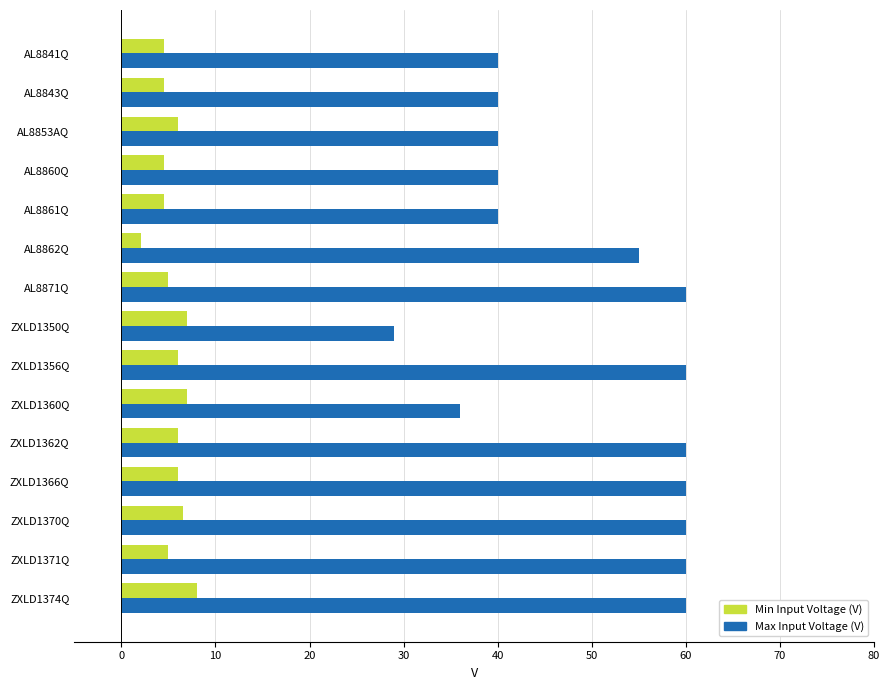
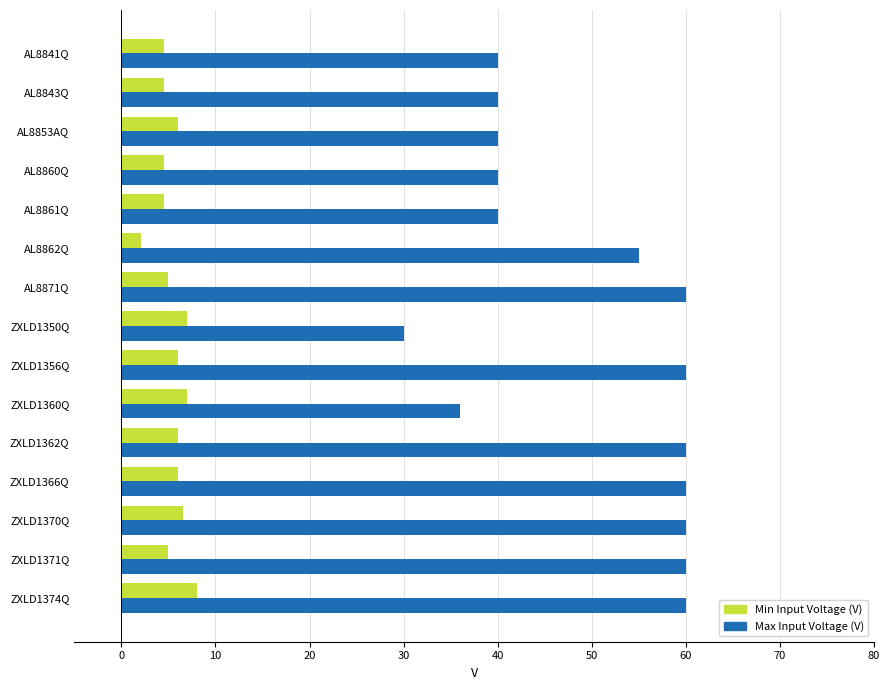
Max Input Voltage (V), ZXLD1350Q: 29 -> 30
